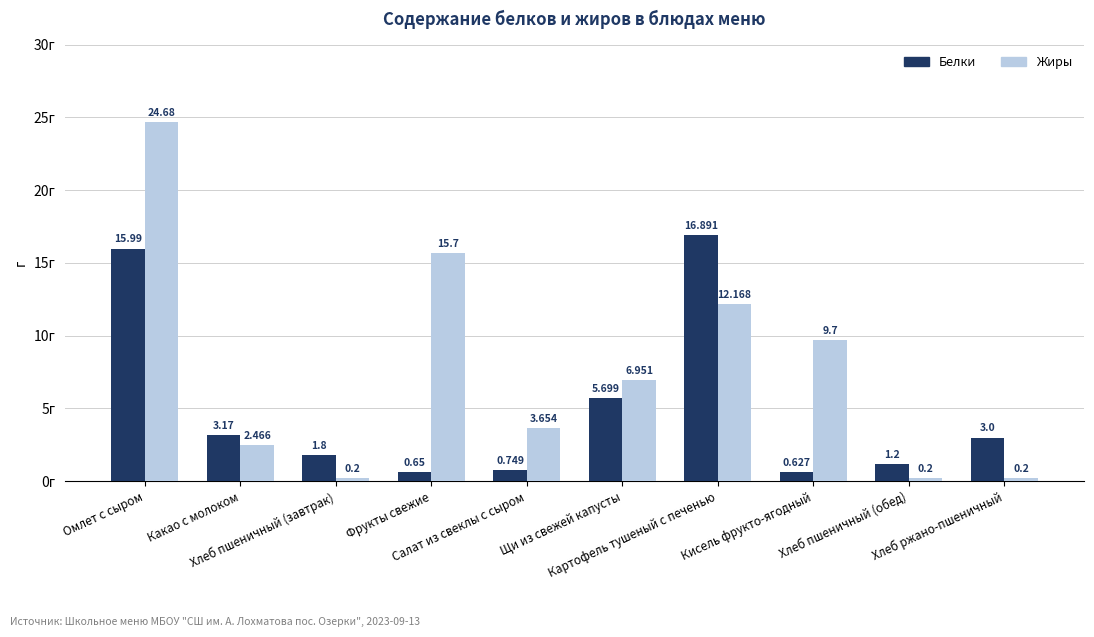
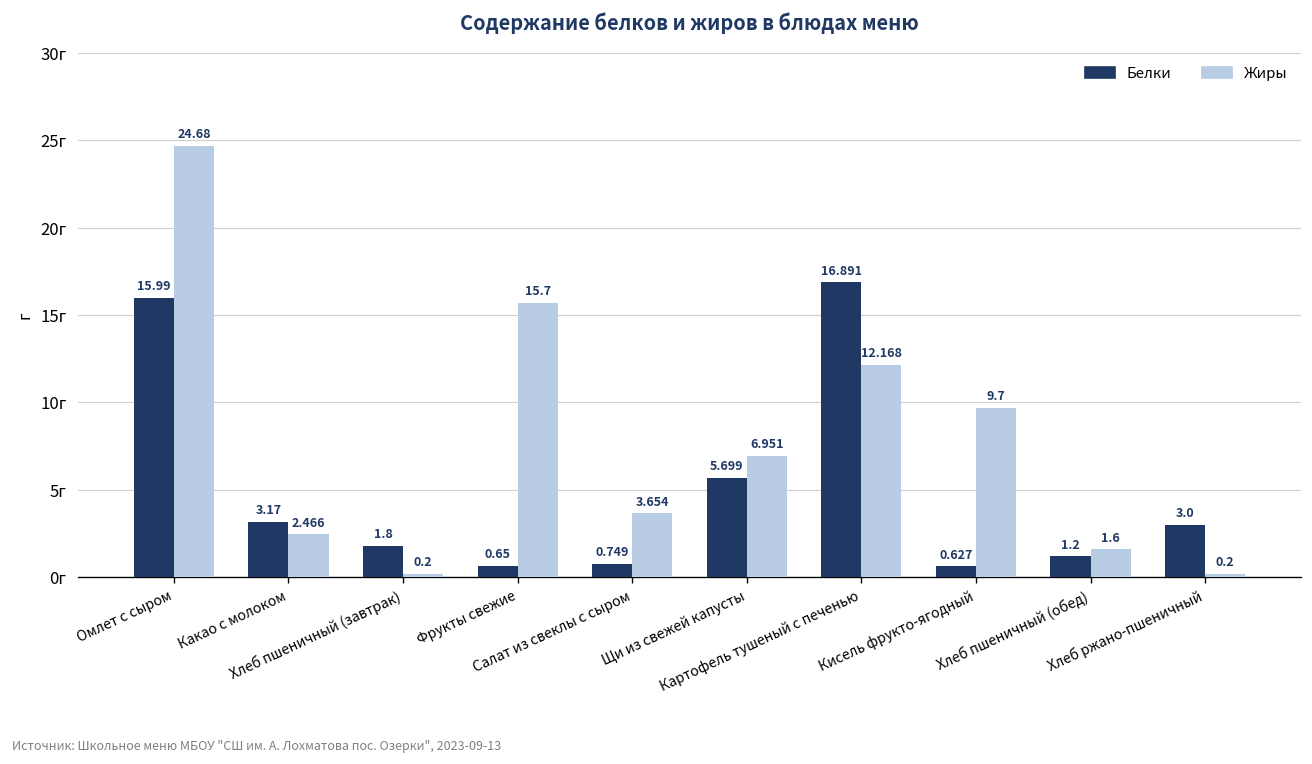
Жиры, Хлеб пшеничный (обед): 0.2 -> 1.6
